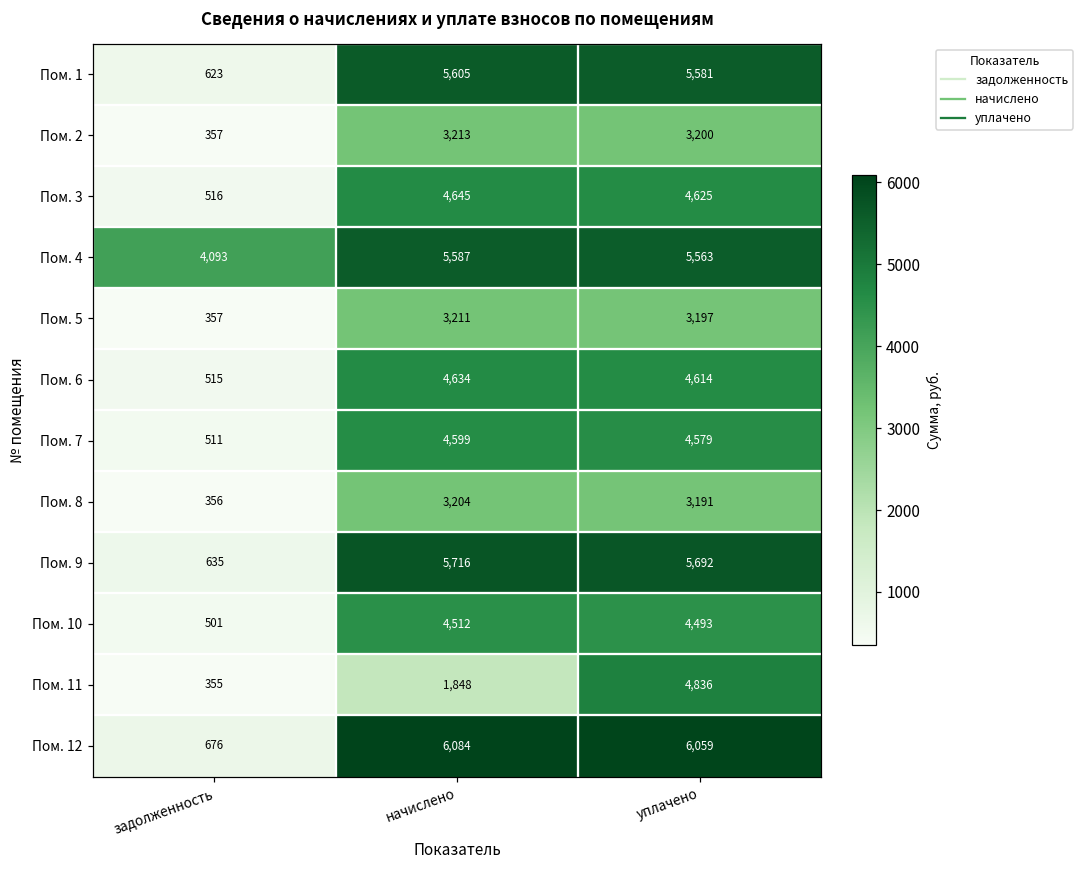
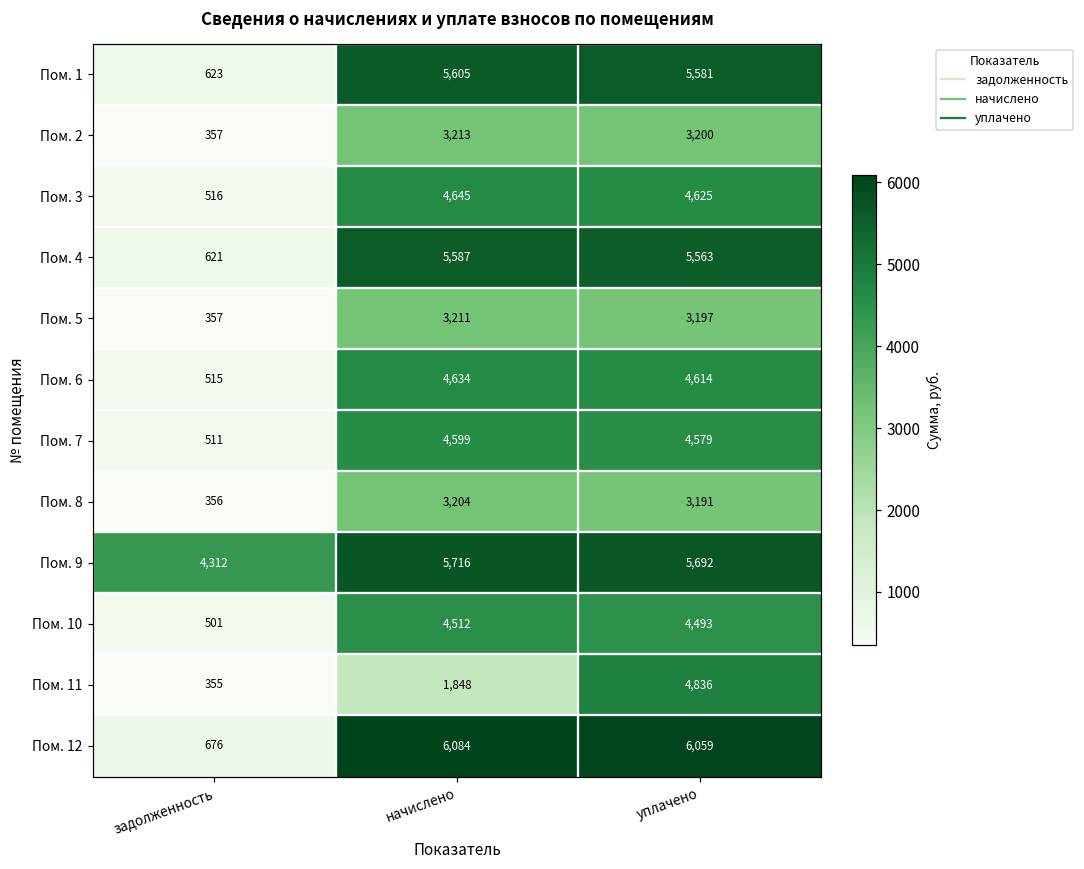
Пом. 4, задолженность: 4,093 -> 621
Пом. 9, задолженность: 635 -> 4,312
